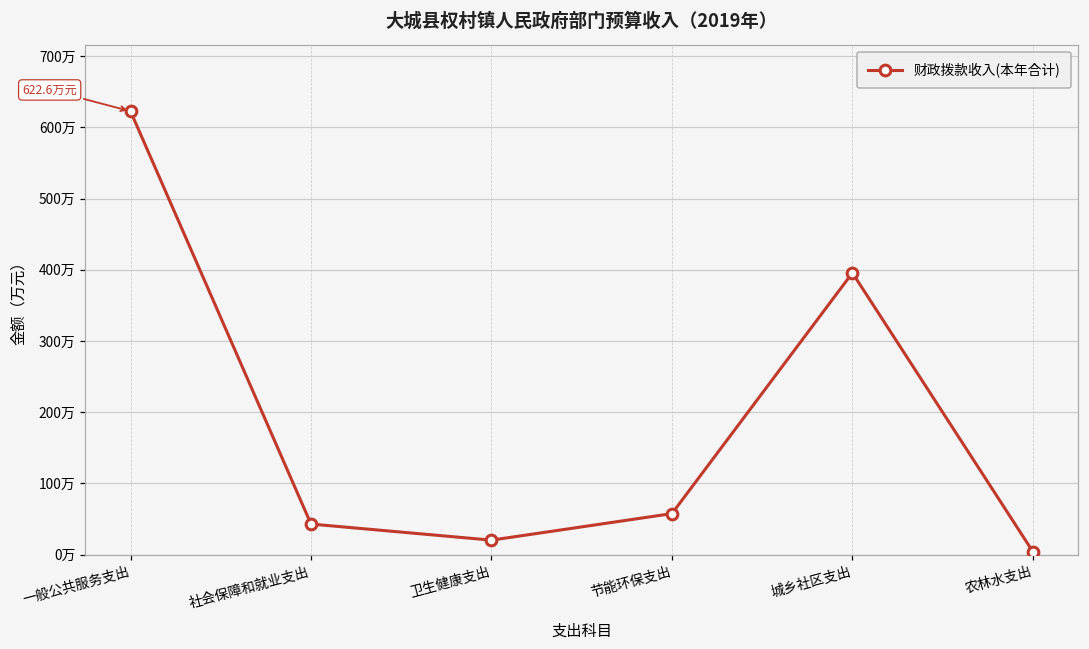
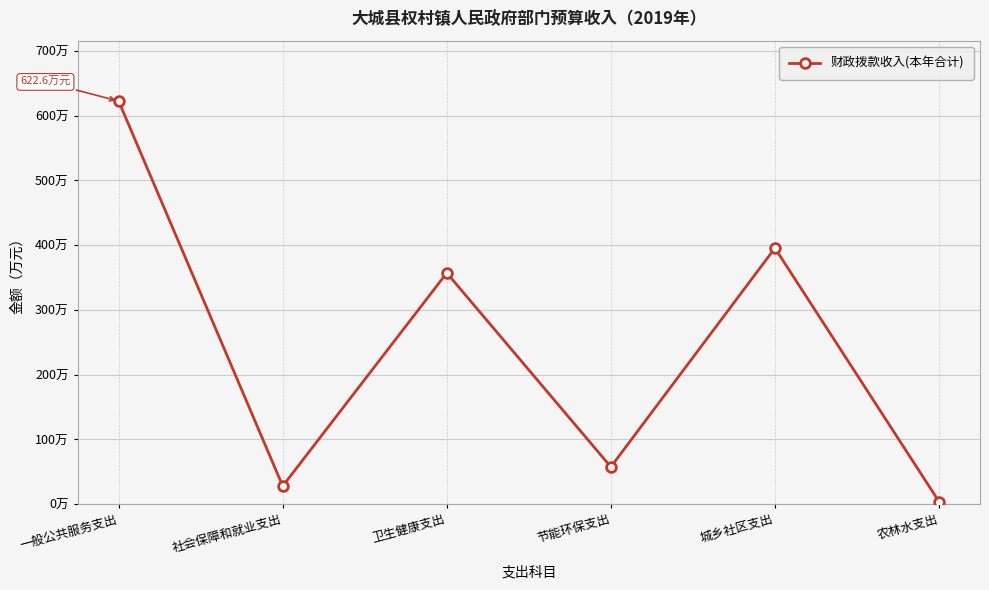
社会保障和就业支出: 40万 -> 30万
卫生健康支出: 20万 -> 360万
